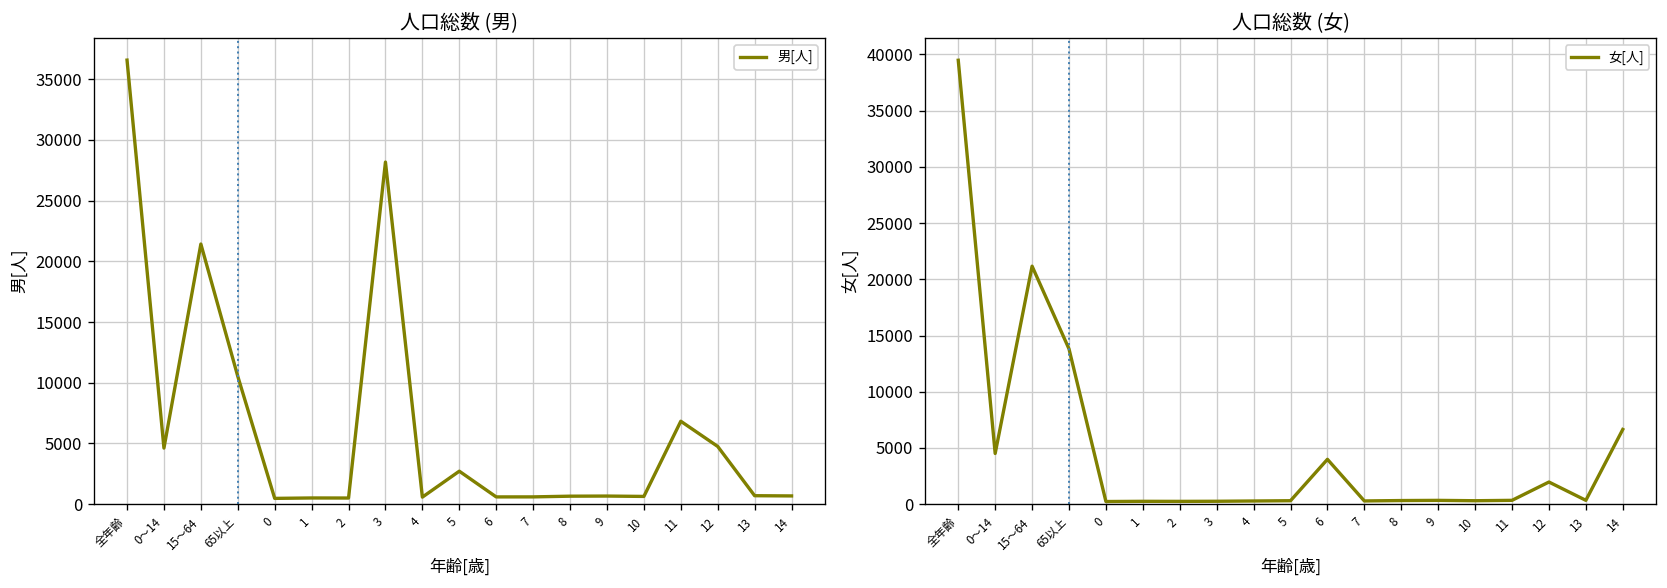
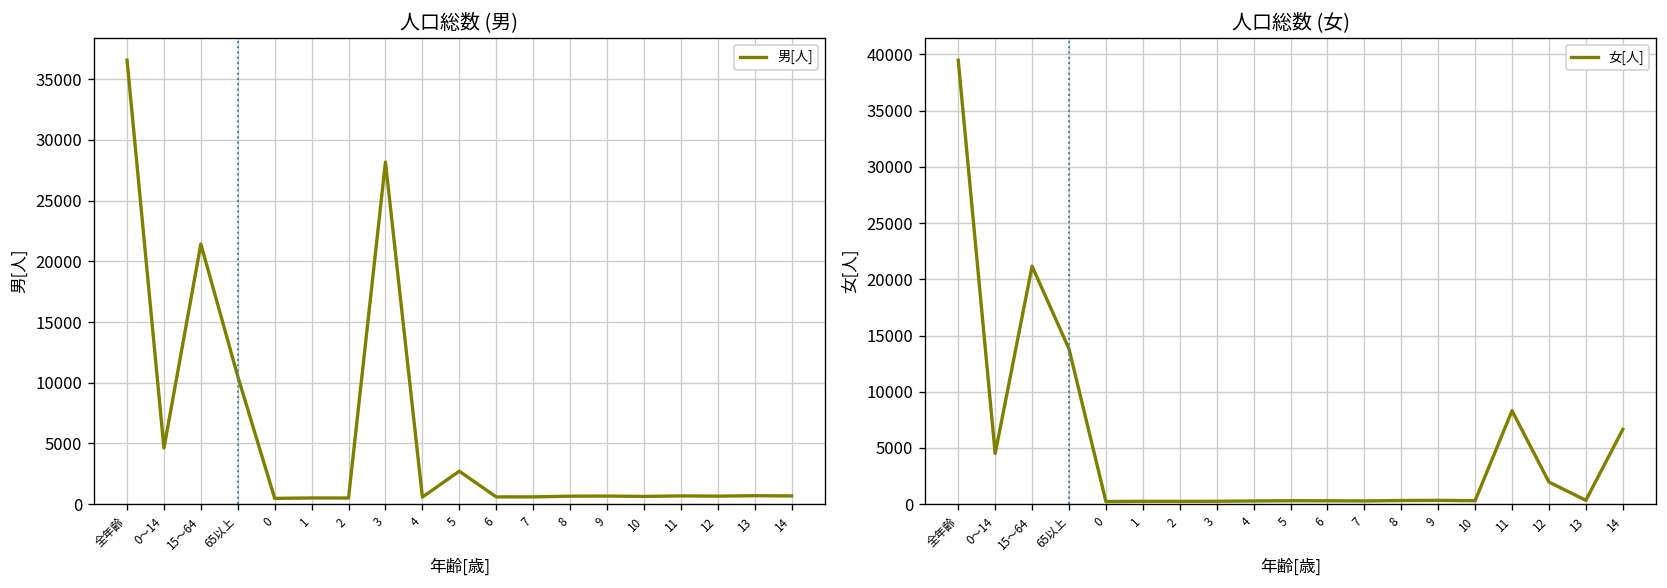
人口総数 (男), 11: 6800 -> 700
人口総数 (男), 12: 4800 -> 700
人口総数 (女), 6: 4000 -> 0
人口総数 (女), 11: 0 -> 8000
